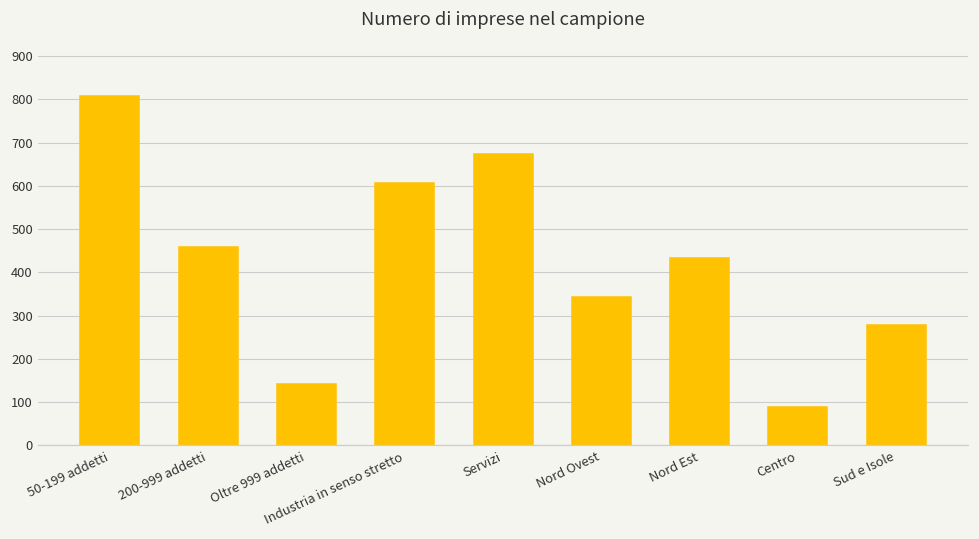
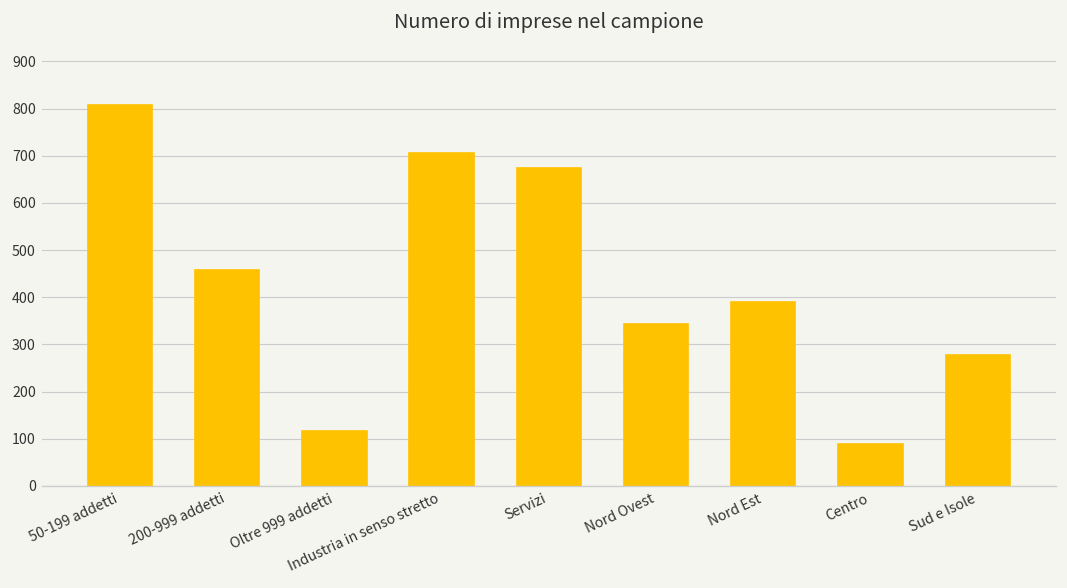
Oltre 999 addetti: 140 -> 120
Industria in senso stretto: 610 -> 710
Nord Est: 430 -> 390
